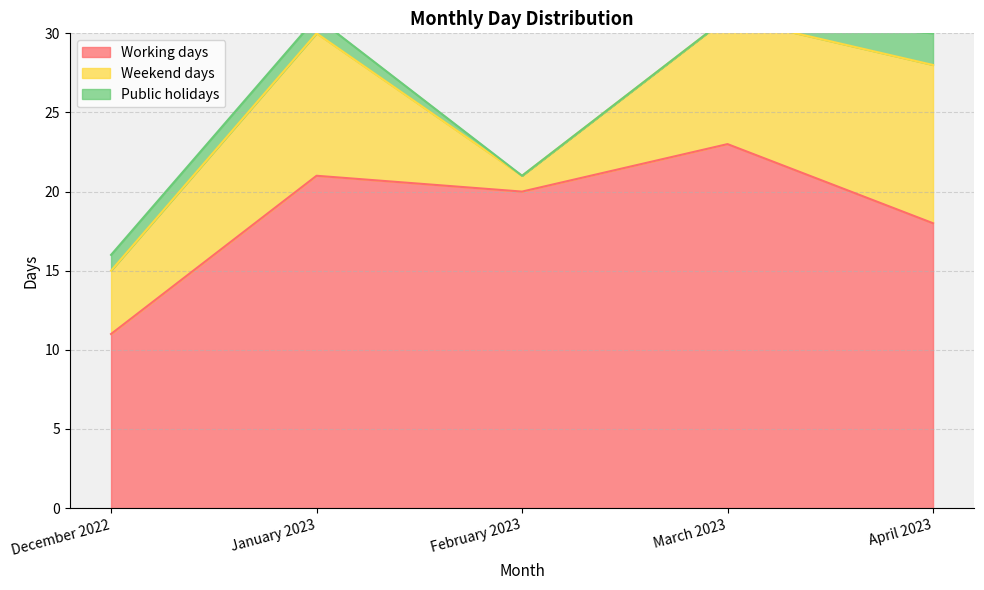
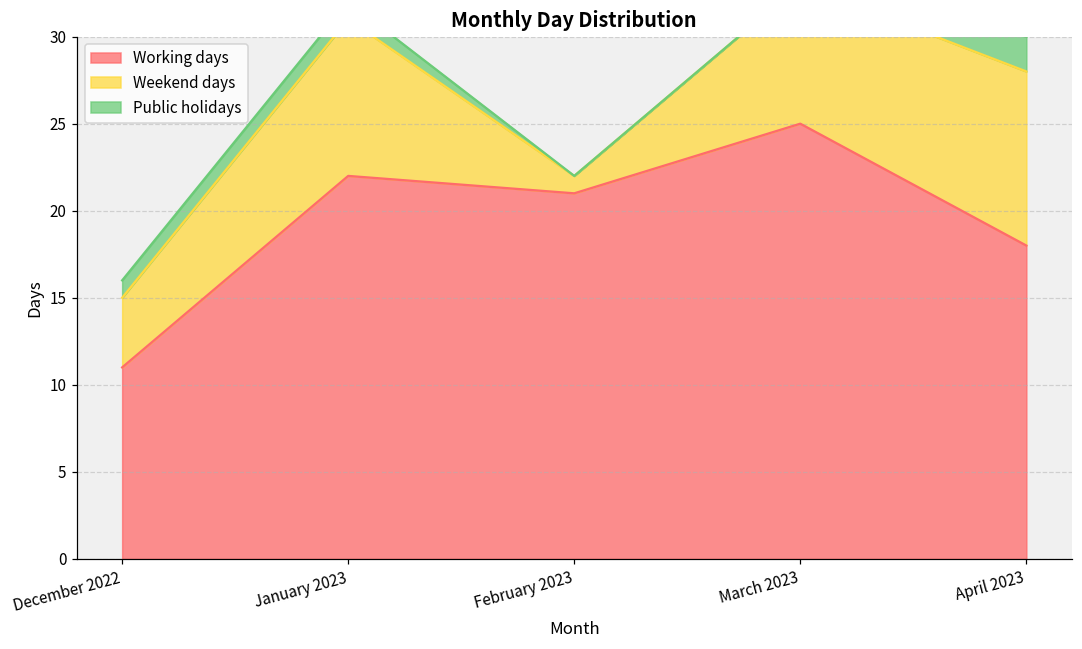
Working days, January 2023: 21 -> 22
Working days, February 2023: 20 -> 21
Working days, March 2023: 23 -> 25
